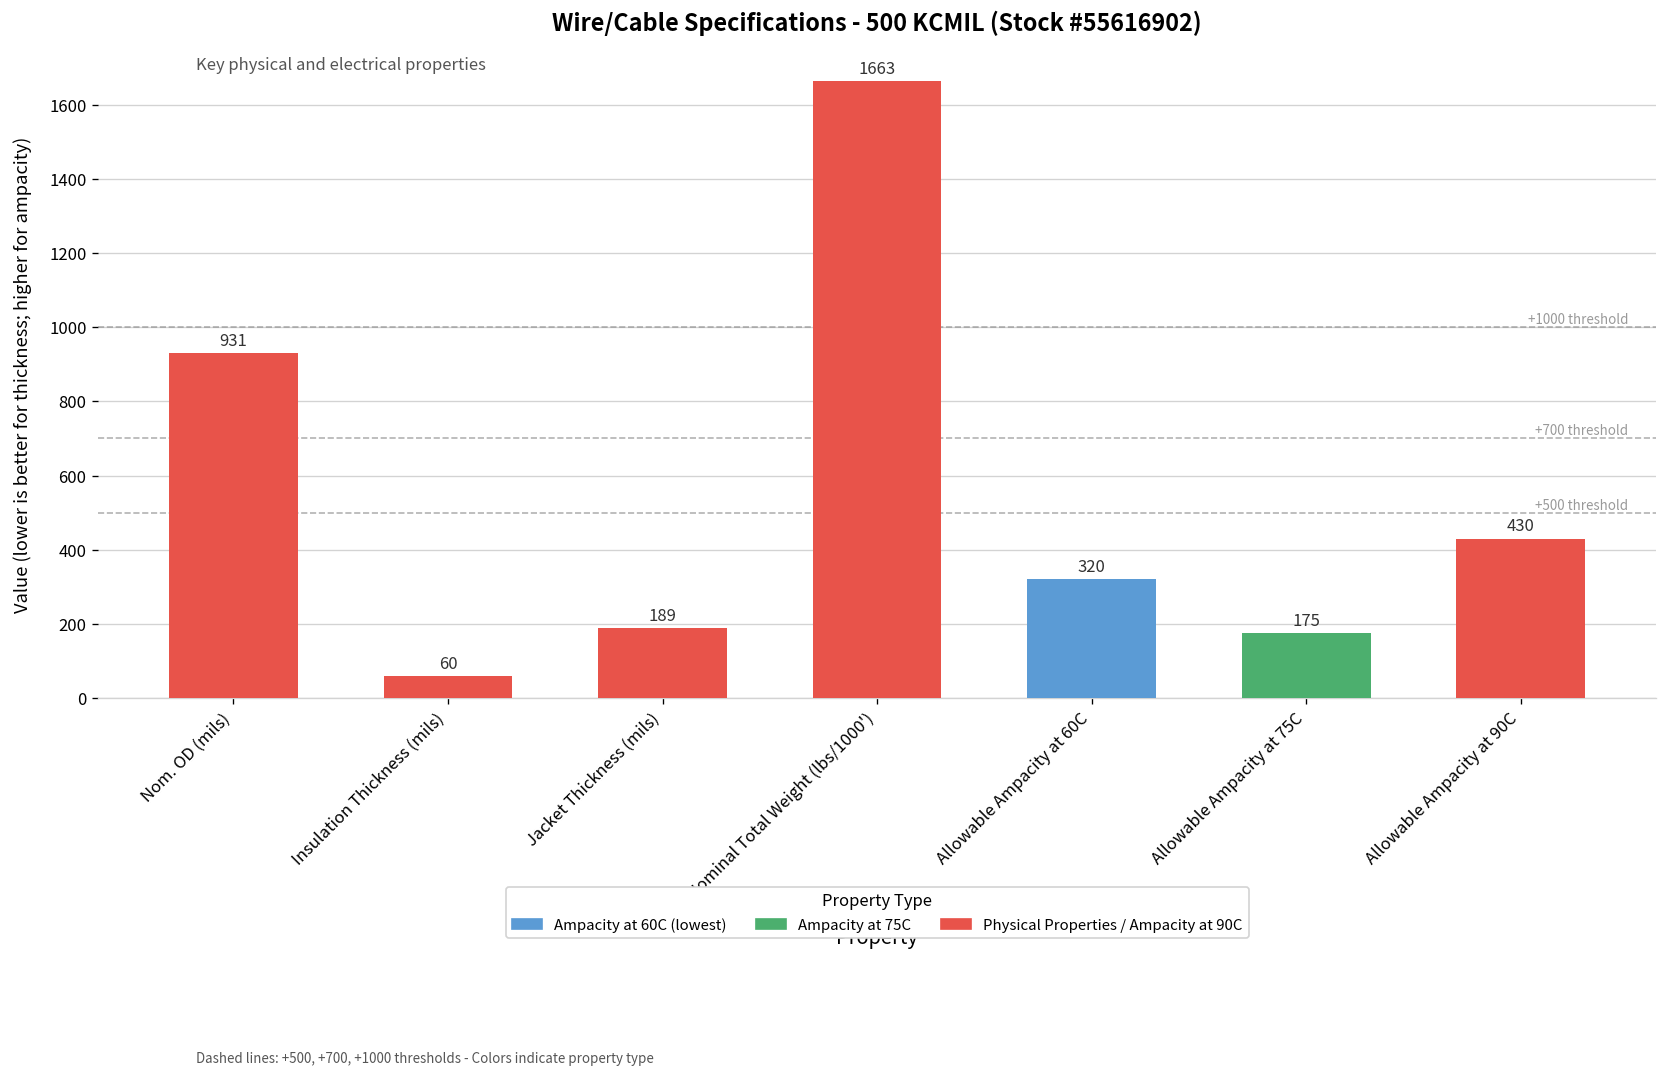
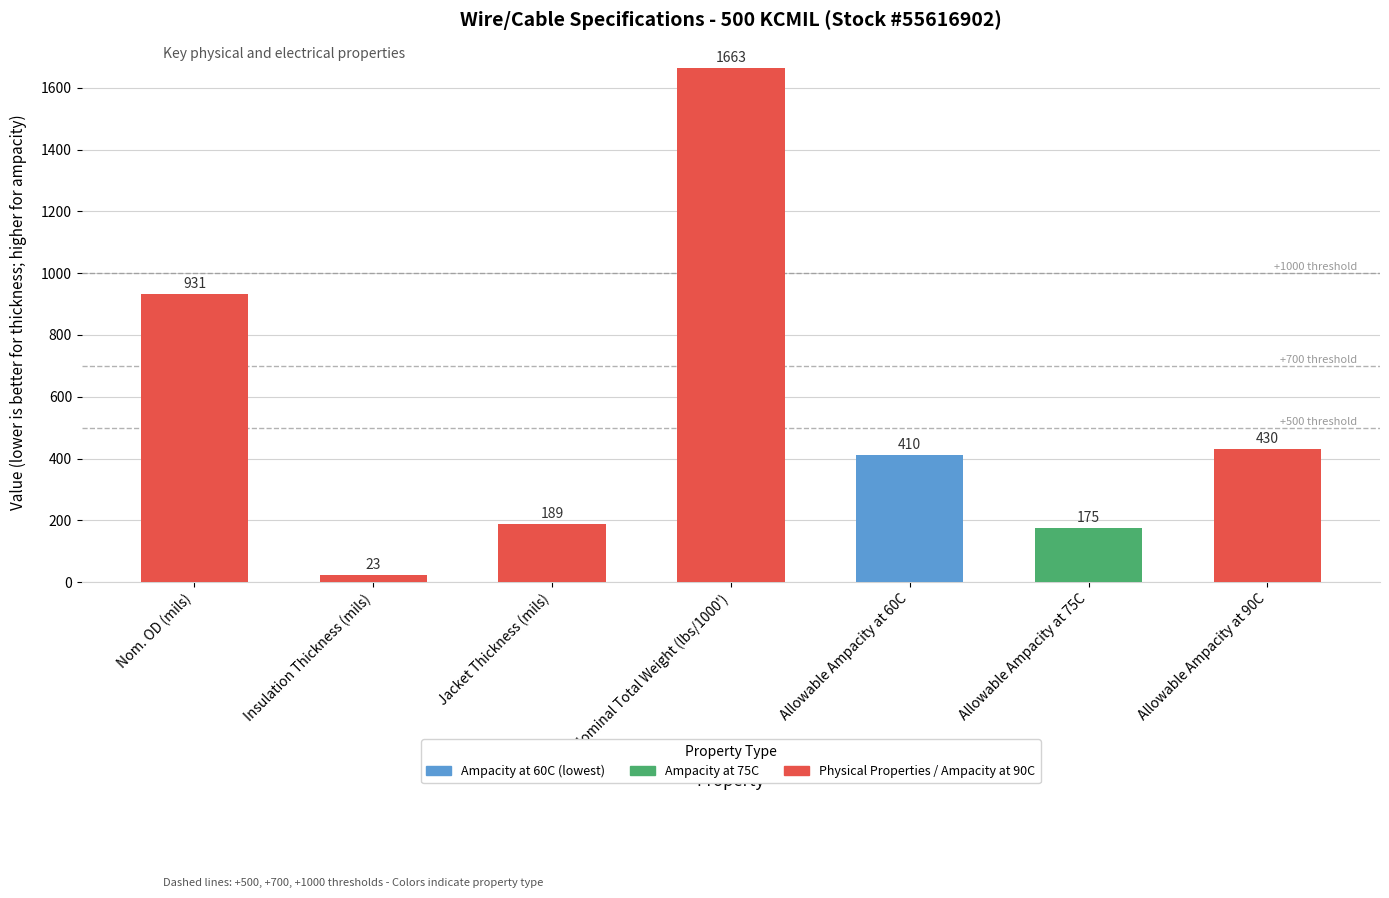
Insulation Thickness (mils): 60 -> 23
Allowable Ampacity at 60C: 320 -> 410
